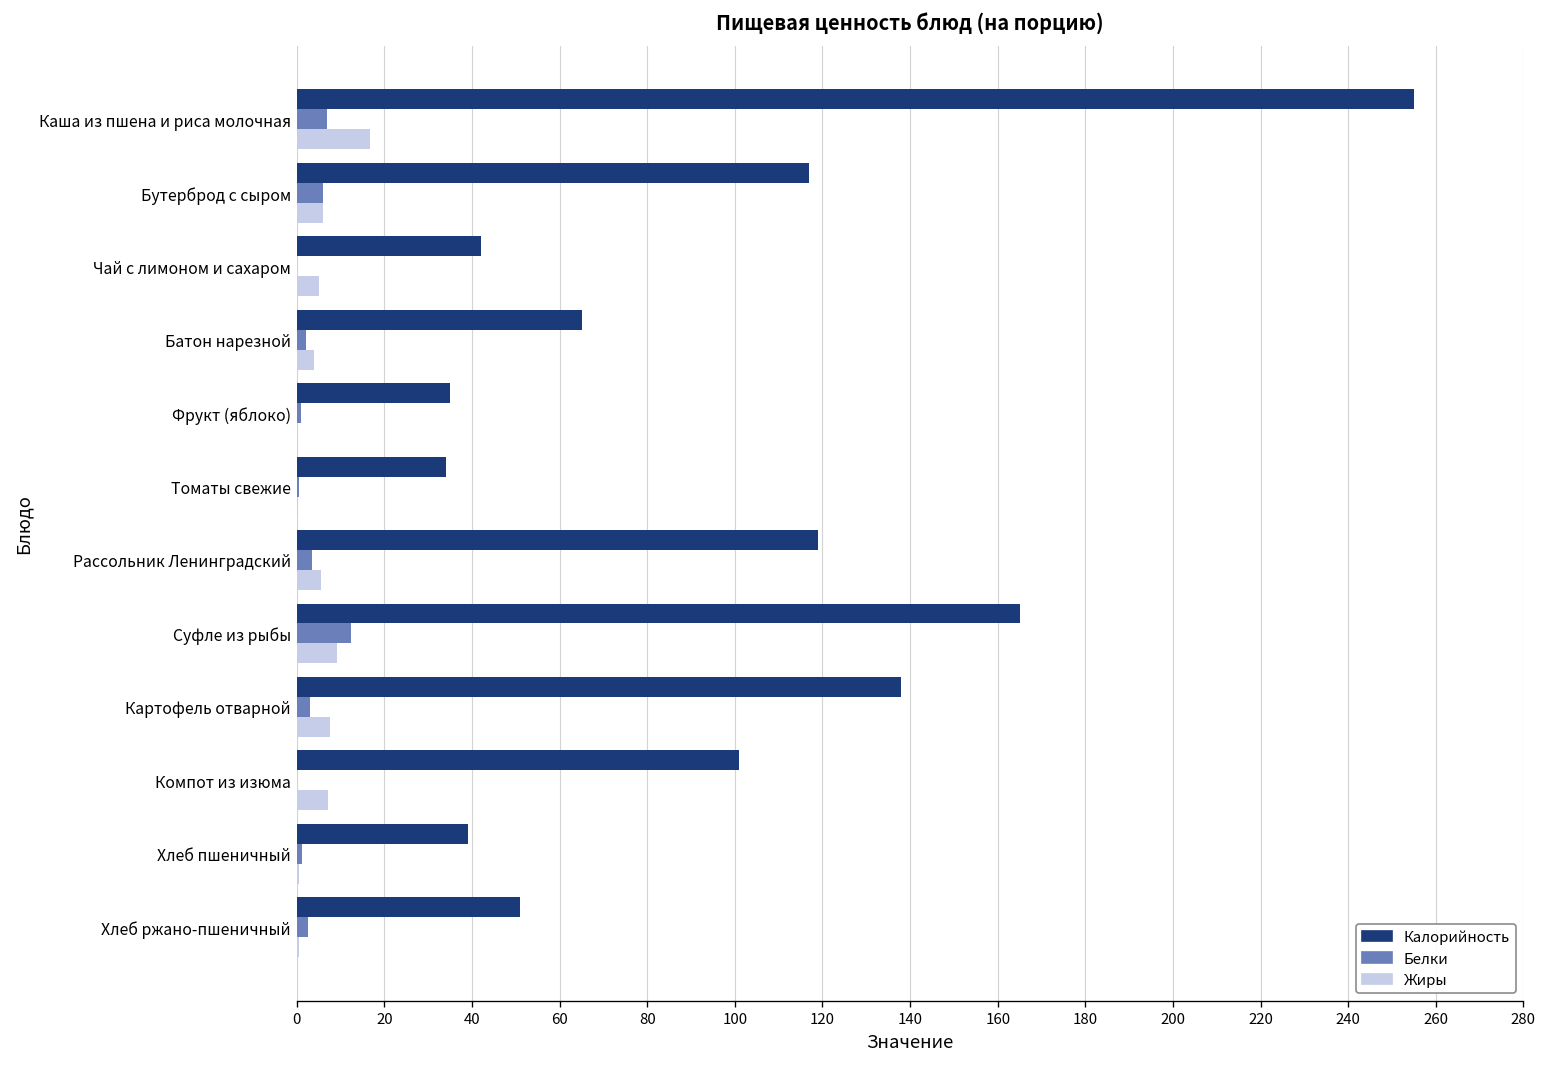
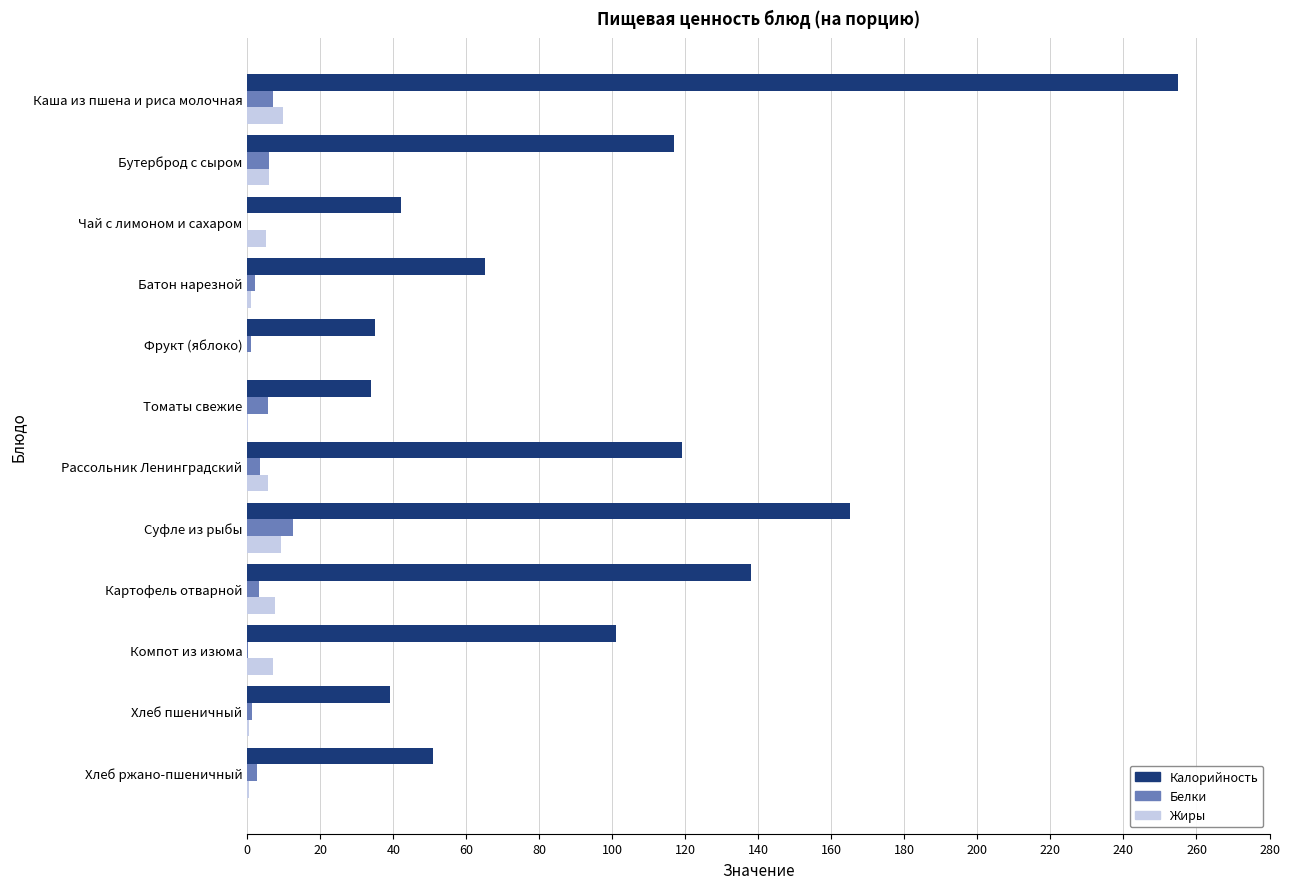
Жиры, Каша из пшена и риса молочная: 17 -> 10
Жиры, Батон нарезной: 4 -> 1
Белки, Томаты свежие: 0 -> 6
